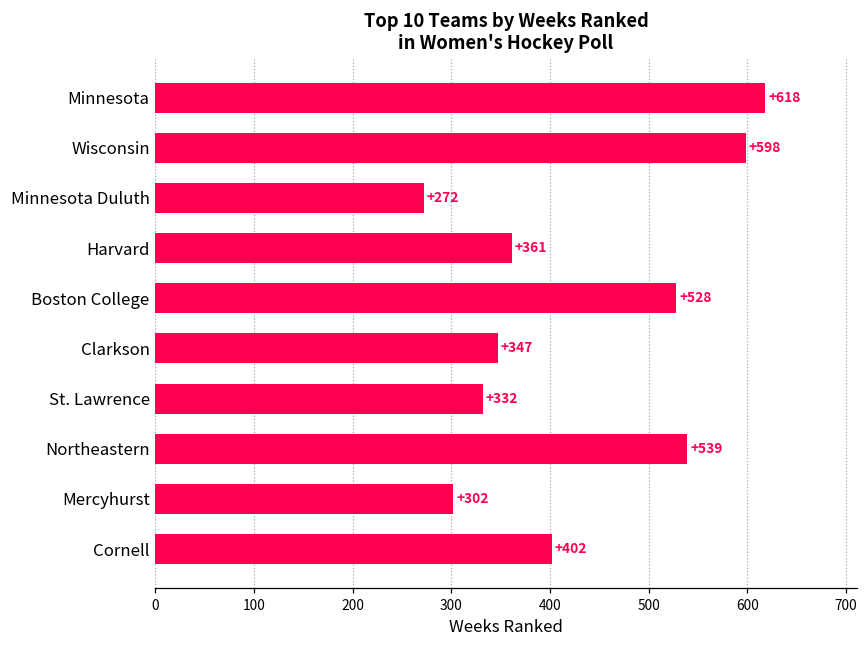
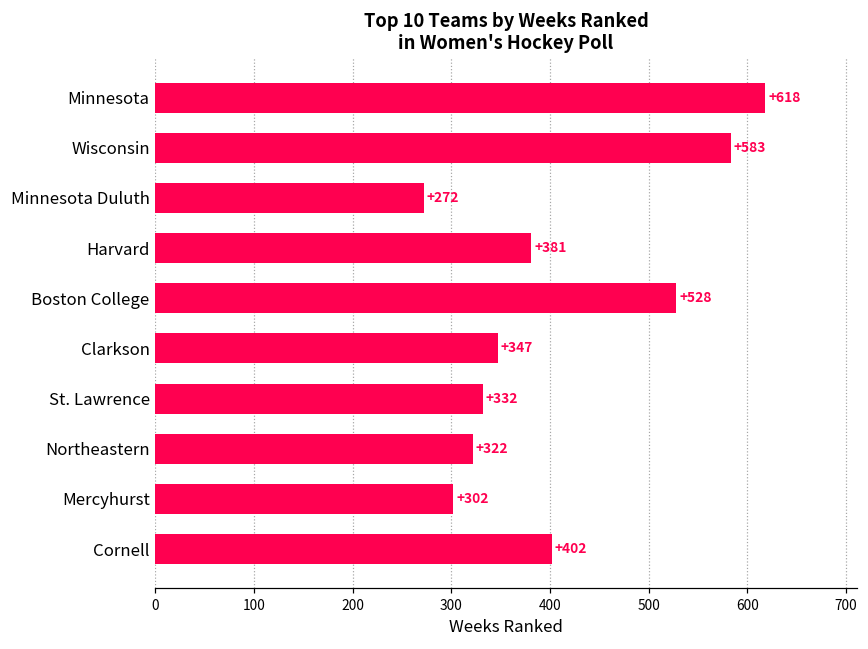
Wisconsin: +598 -> +583
Harvard: +361 -> +381
Northeastern: +539 -> +322
